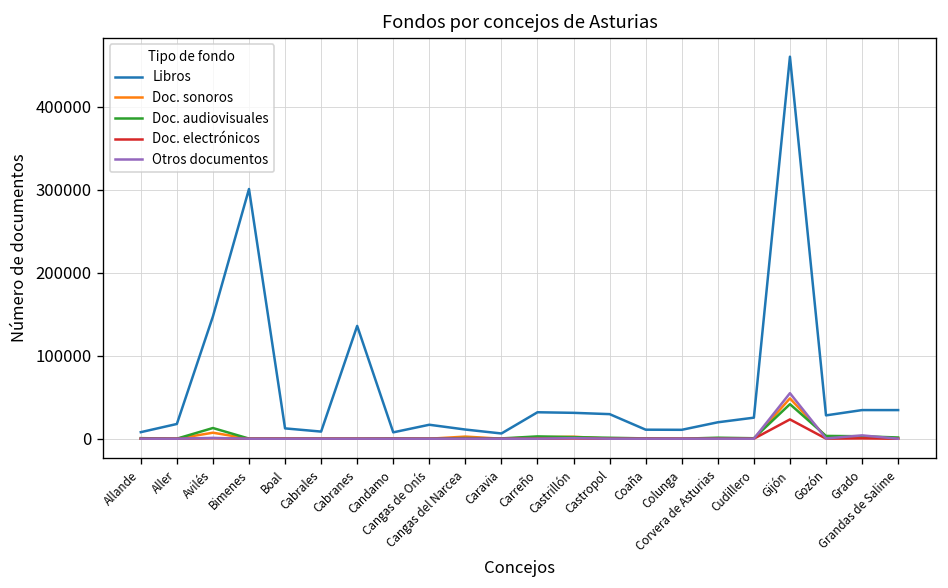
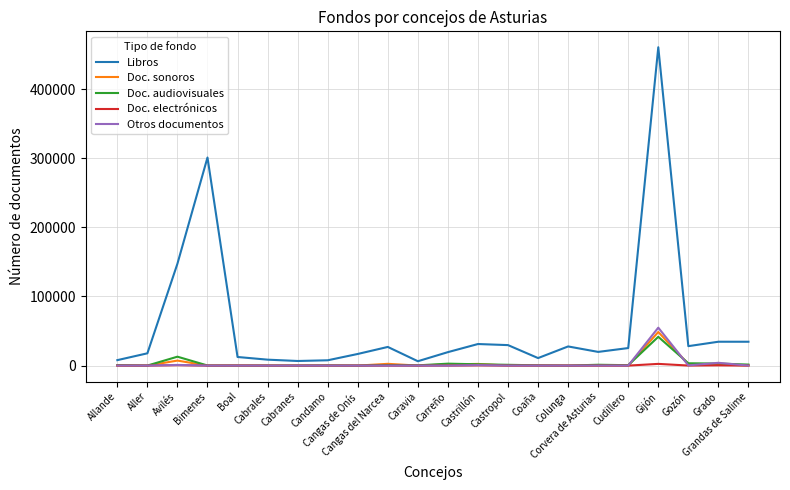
Libros, Cabranes: 140000 -> 10000
Libros, Cangas del Narcea: 10000 -> 30000
Libros, Carreño: 30000 -> 20000
Libros, Colunga: 10000 -> 30000
Doc. electrónicos, Gijón: 20000 -> 0
